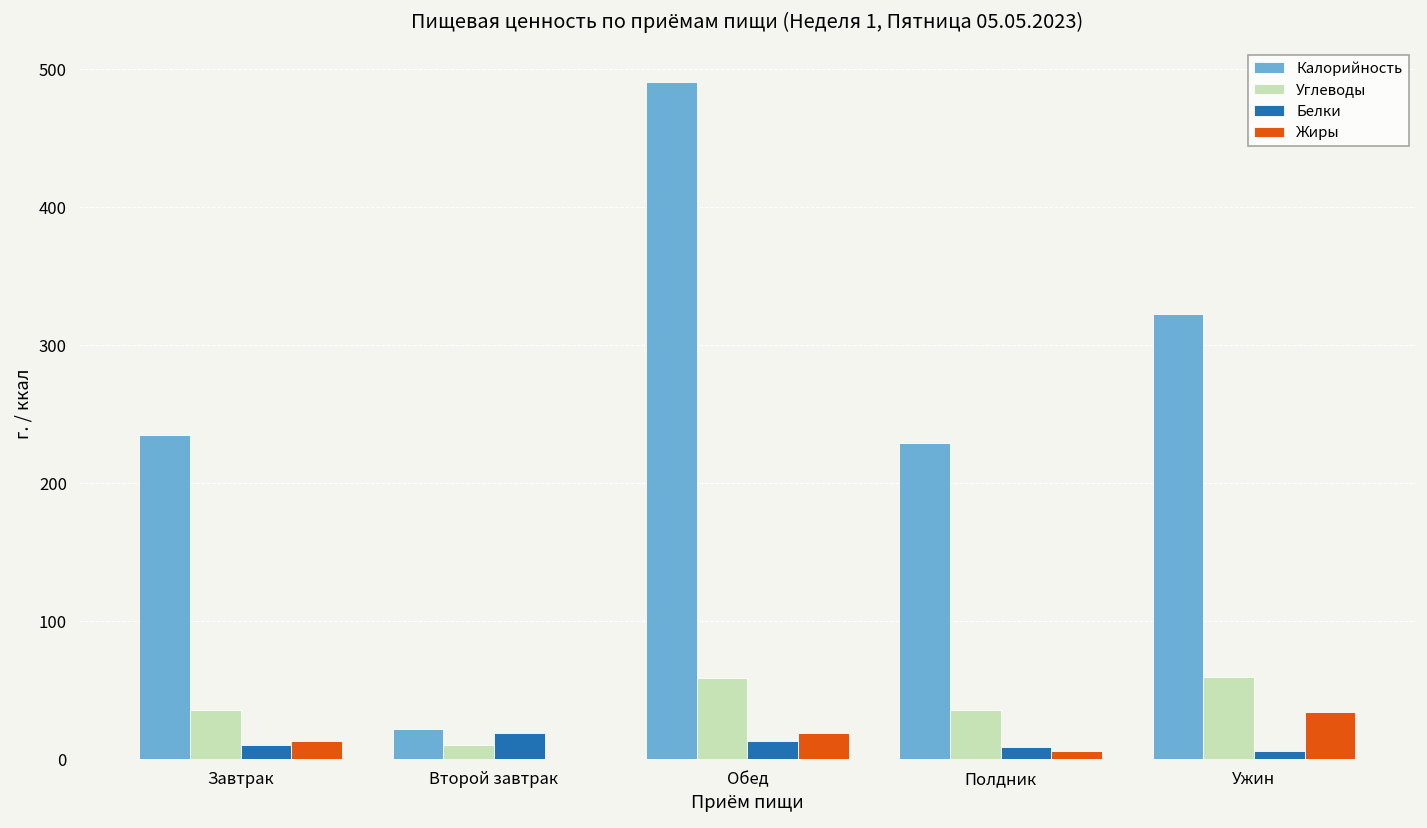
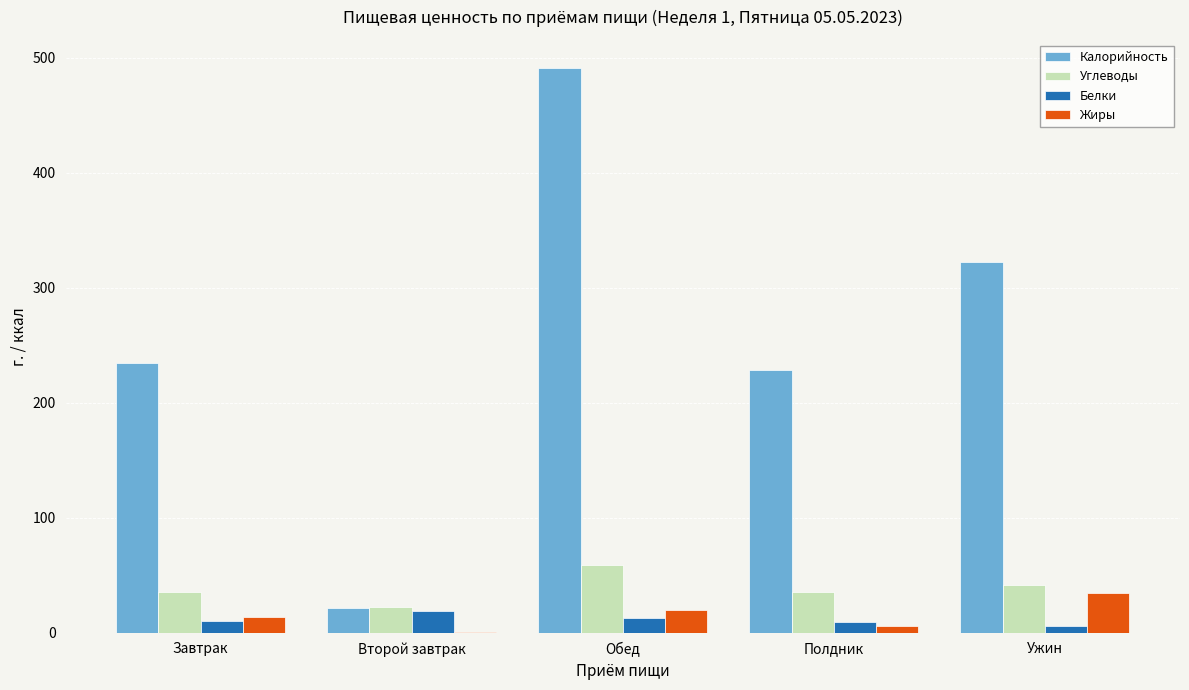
Углеводы, Второй завтрак: 10 -> 22
Углеводы, Ужин: 59 -> 41
